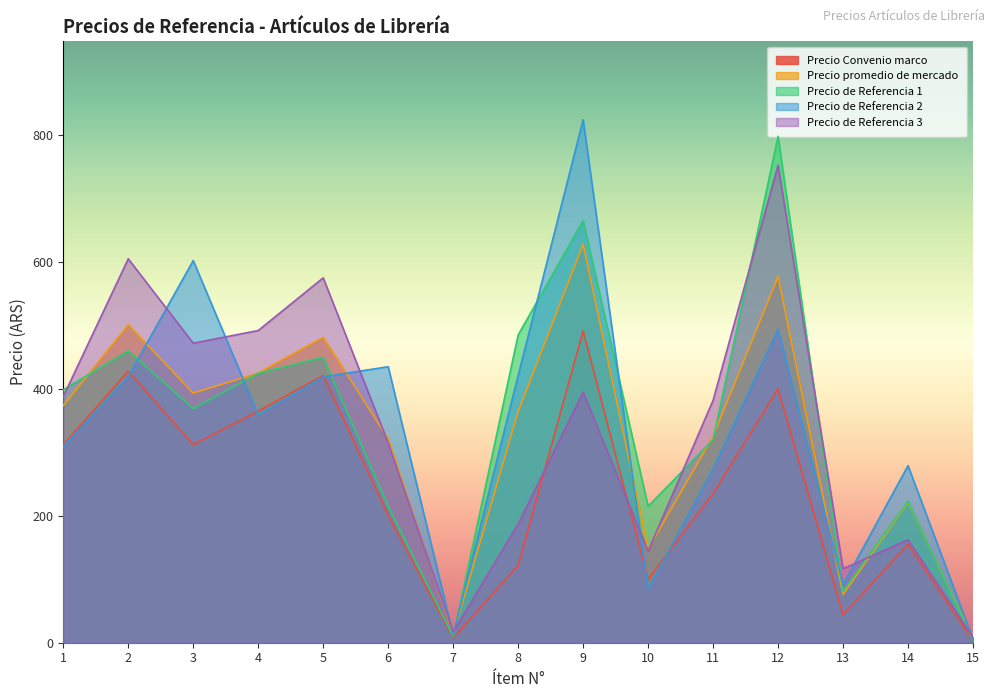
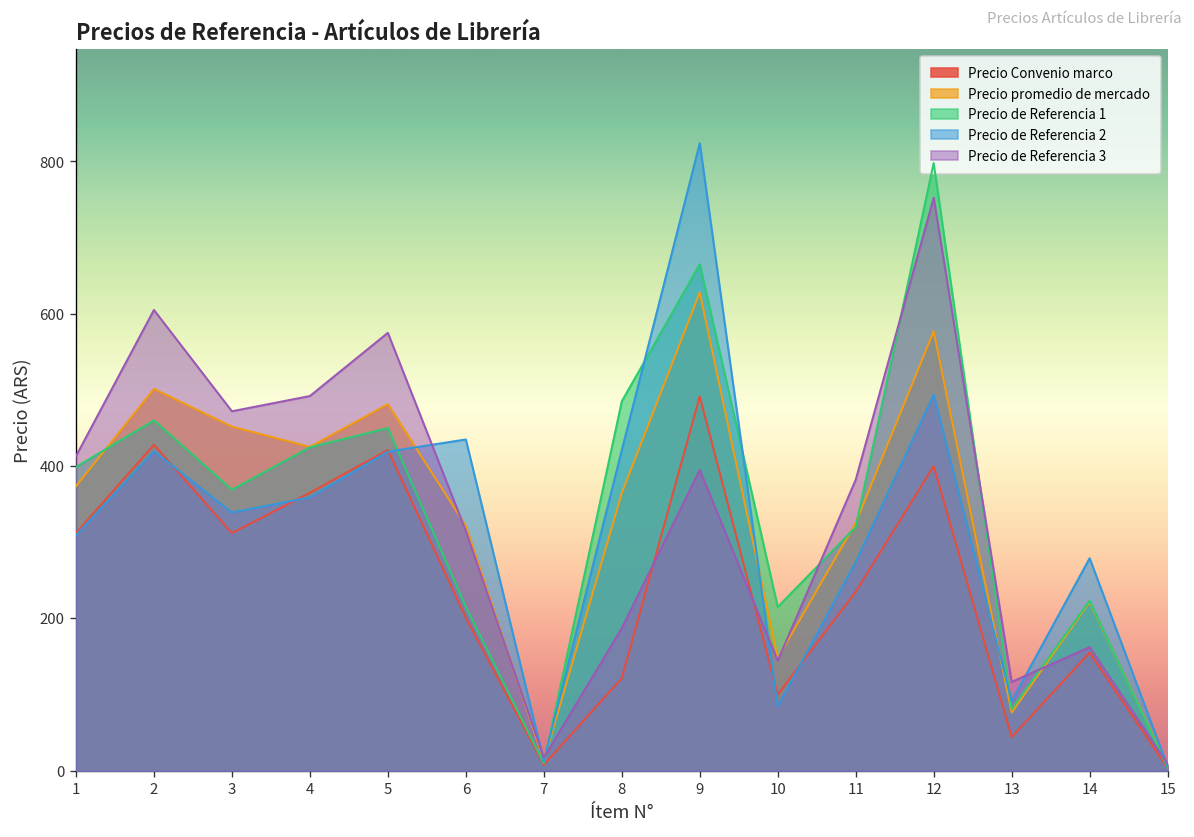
Precio de Referencia 3, 1: 390 -> 410
Precio promedio de mercado, 3: 390 -> 450
Precio de Referencia 2, 3: 600 -> 340
